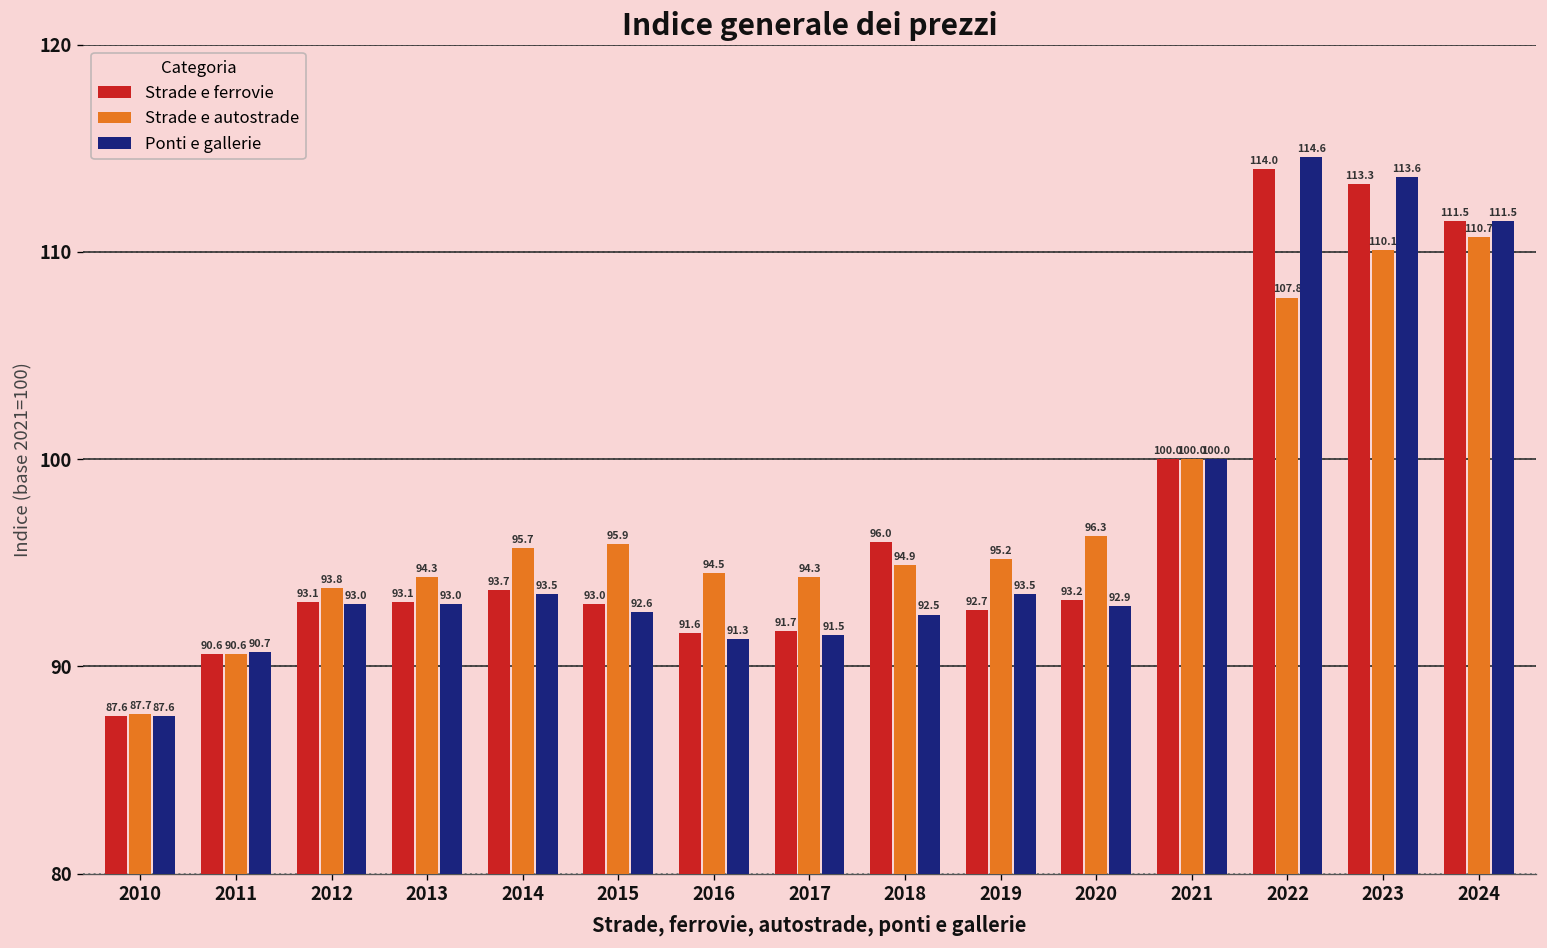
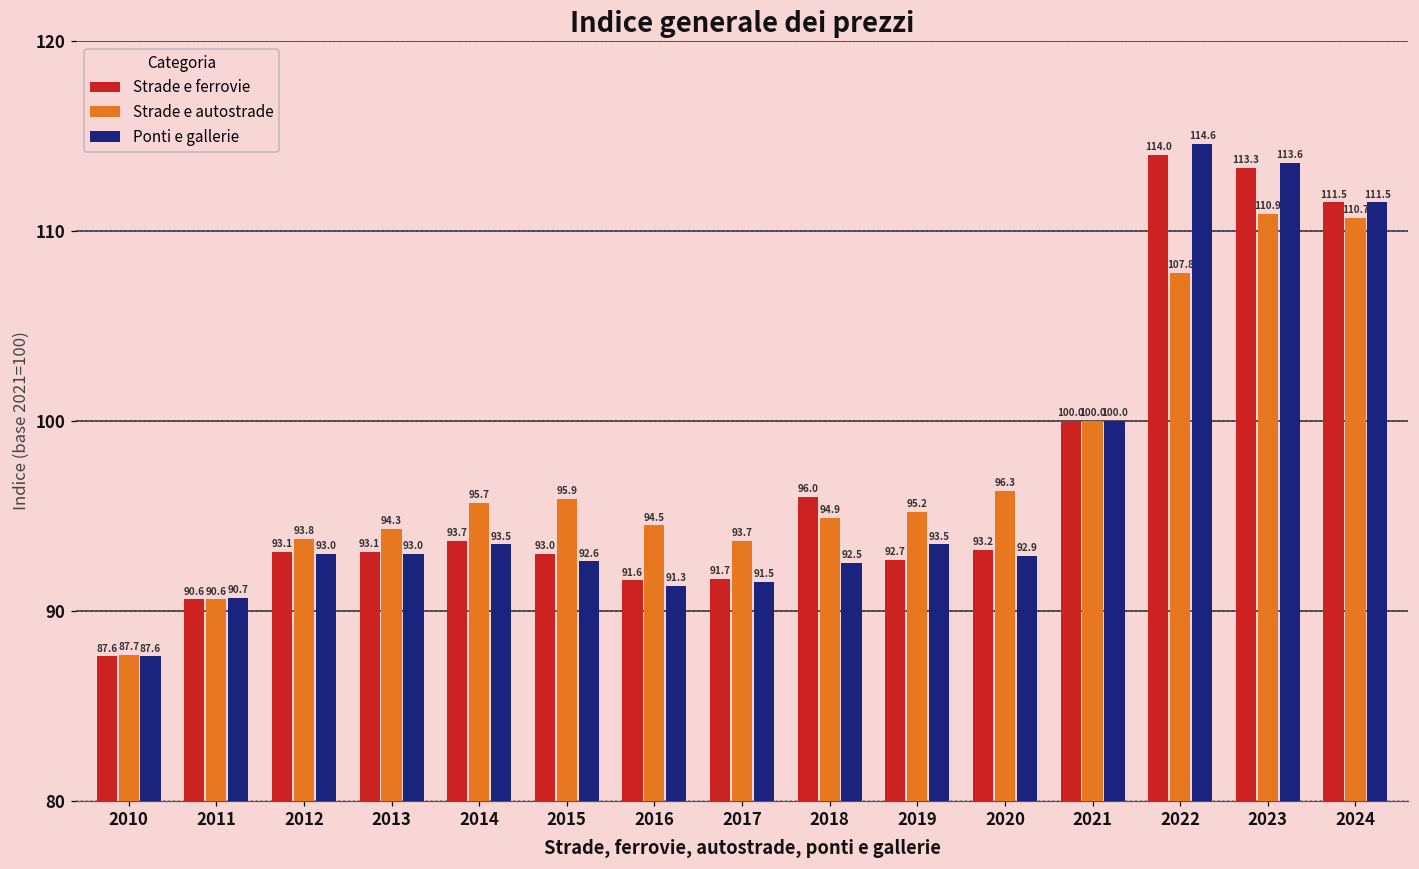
Strade e autostrade, 2017: 94.3 -> 93.7
Strade e autostrade, 2023: 110.1 -> 110.9
